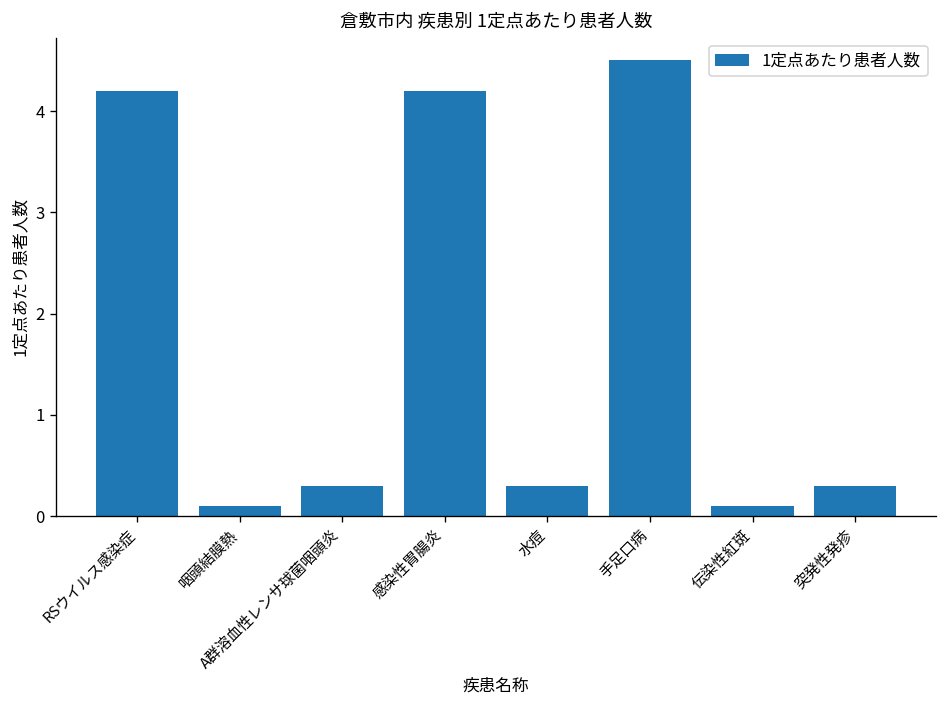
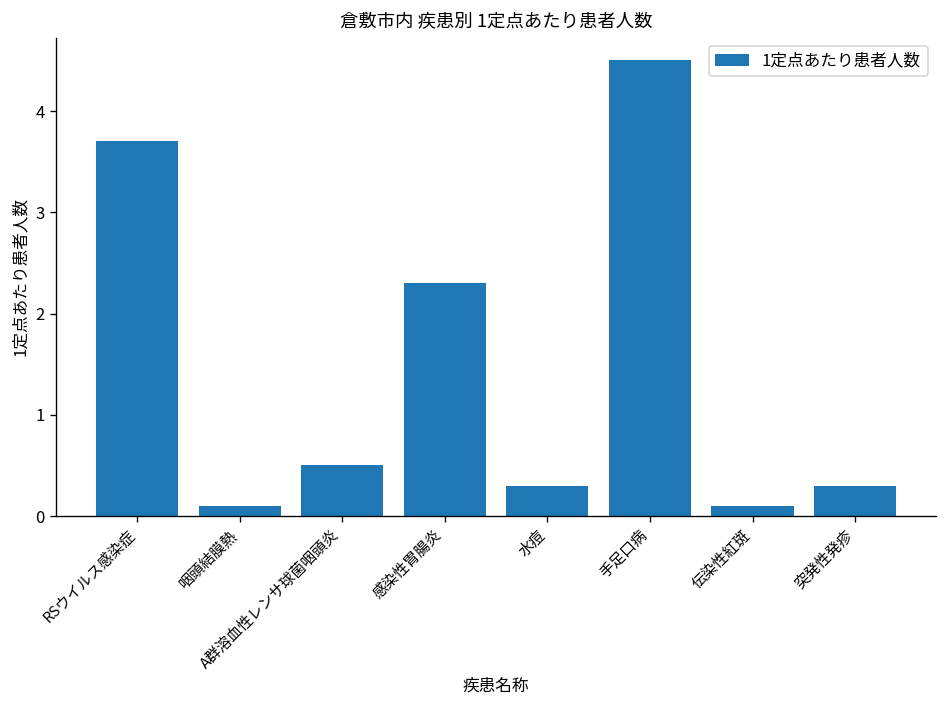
RSウイルス感染症: 4.2 -> 3.7
A群溶血性レンサ球菌咽頭炎: 0.3 -> 0.5
感染性胃腸炎: 4.2 -> 2.3
